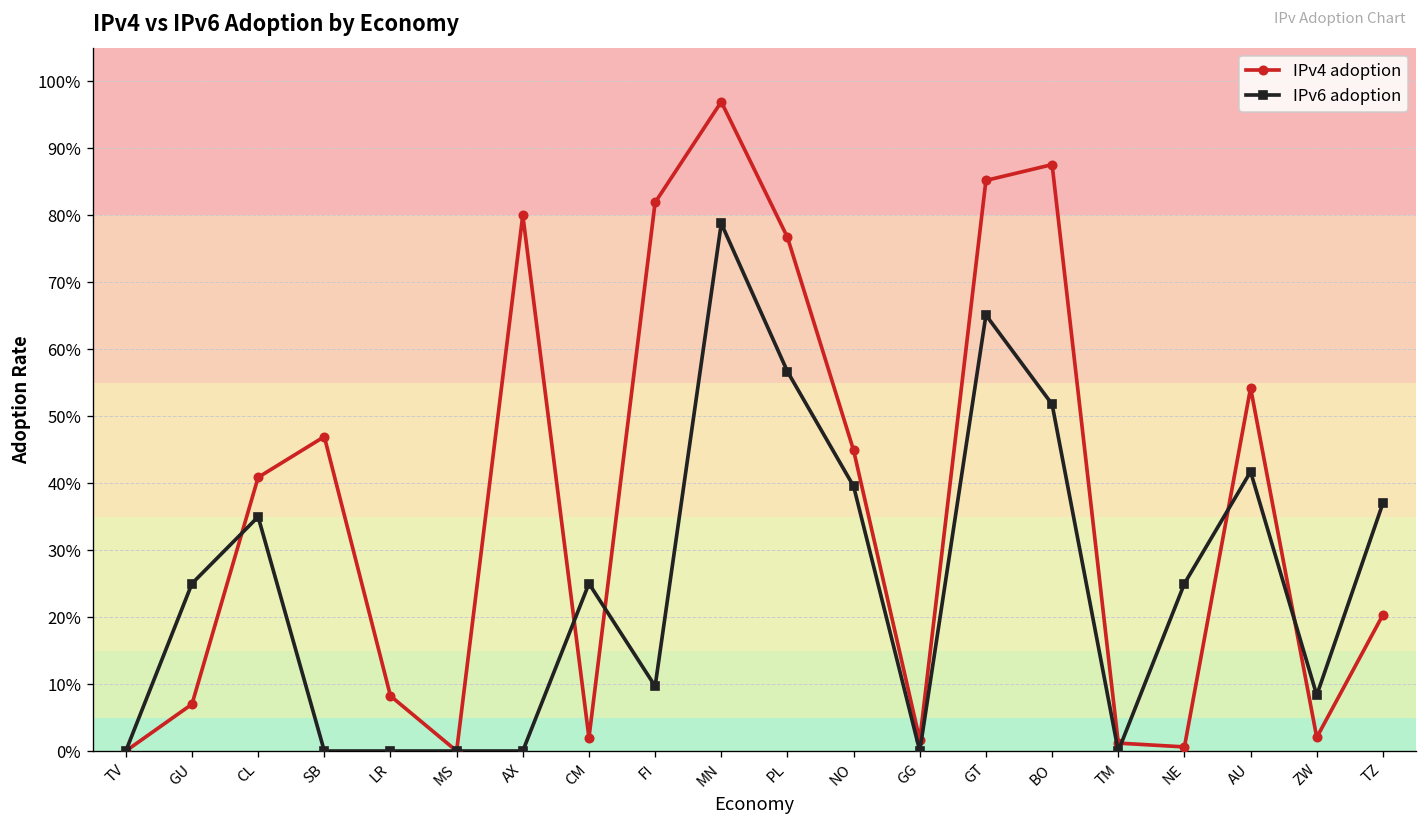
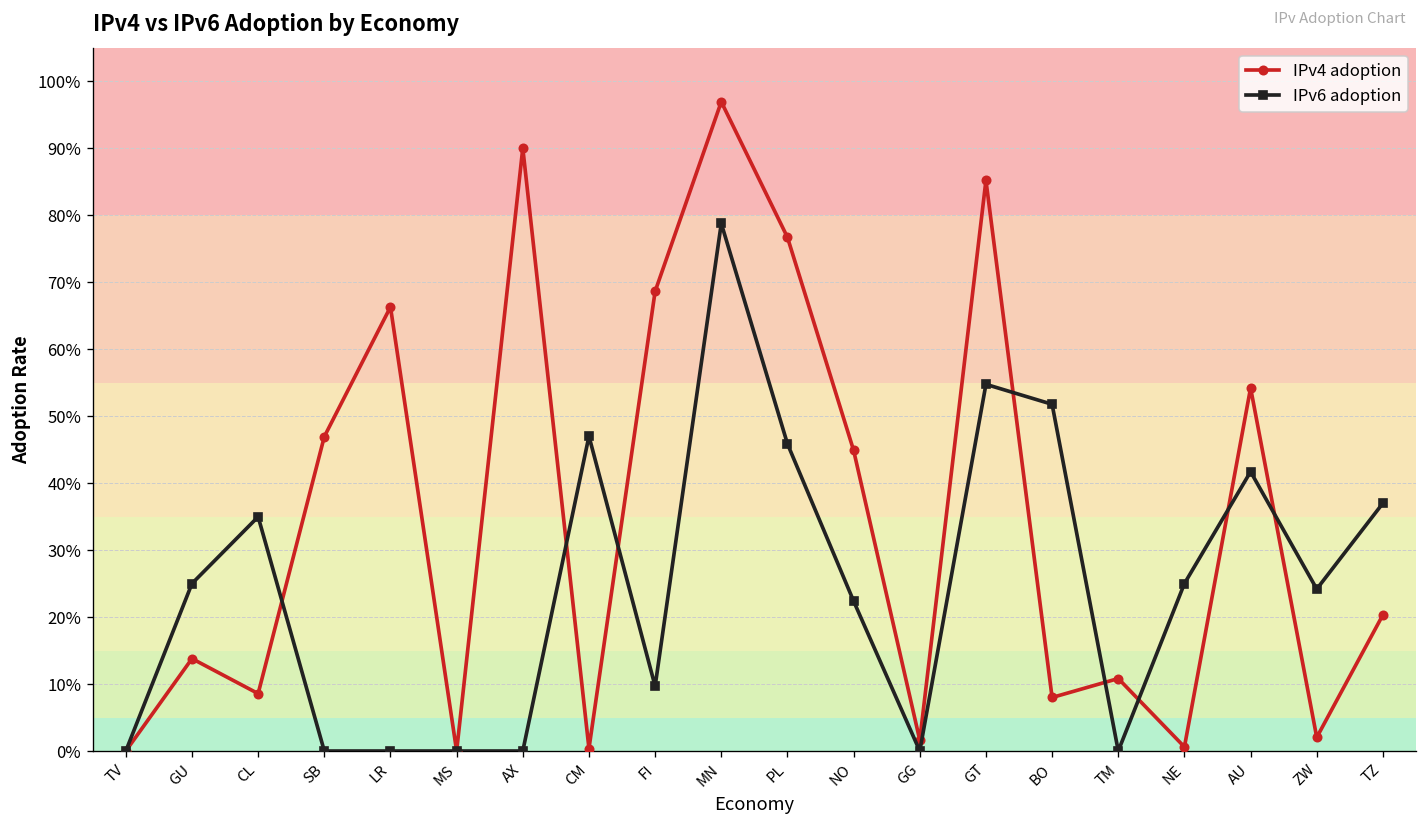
IPv4 adoption, GU: 7% -> 14%
IPv4 adoption, CL: 41% -> 9%
IPv4 adoption, LR: 8% -> 66%
IPv4 adoption, AX: 80% -> 90%
IPv4 adoption, CM: 2% -> 0%
IPv6 adoption, CM: 25% -> 47%
IPv4 adoption, FI: 82% -> 69%
IPv6 adoption, PL: 57% -> 46%
IPv6 adoption, NO: 40% -> 22%
IPv6 adoption, GT: 65% -> 55%
IPv4 adoption, BO: 88% -> 8%
IPv4 adoption, TM: 1% -> 11%
IPv6 adoption, ZW: 8% -> 24%
